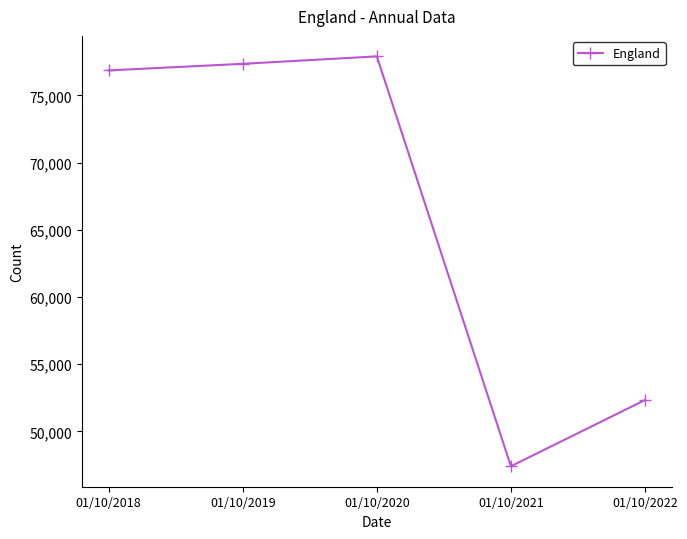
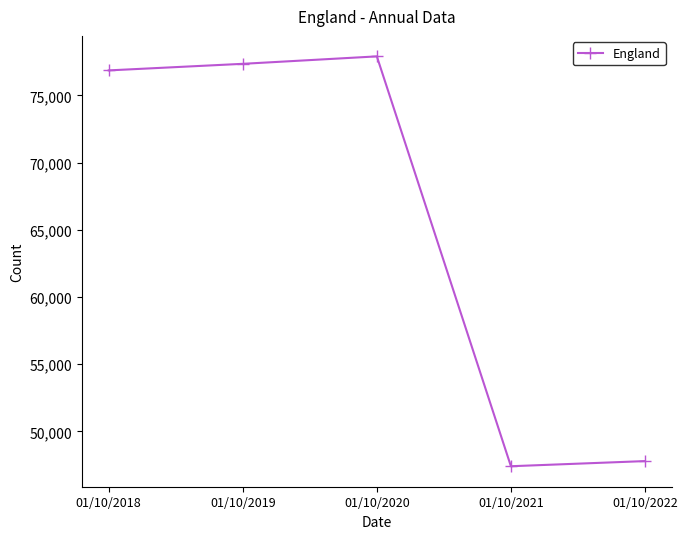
01/10/2022: 52,300 -> 47,800
